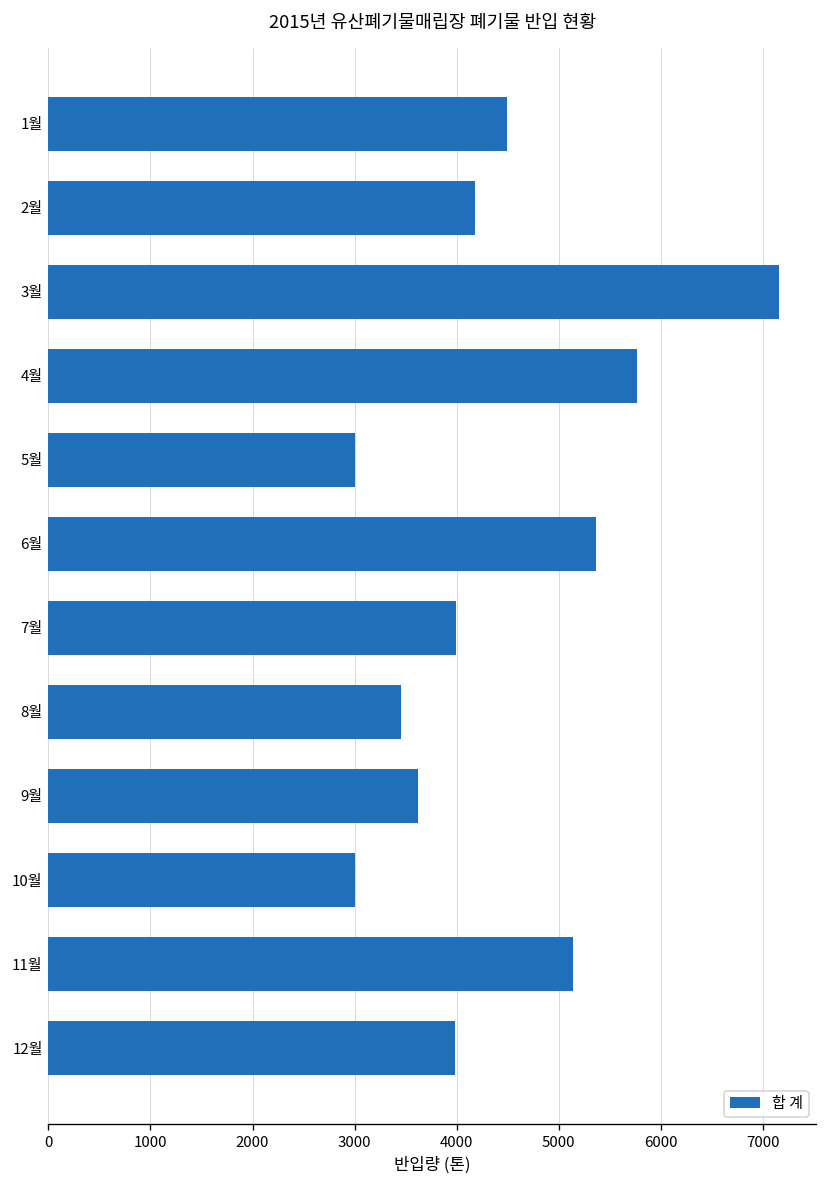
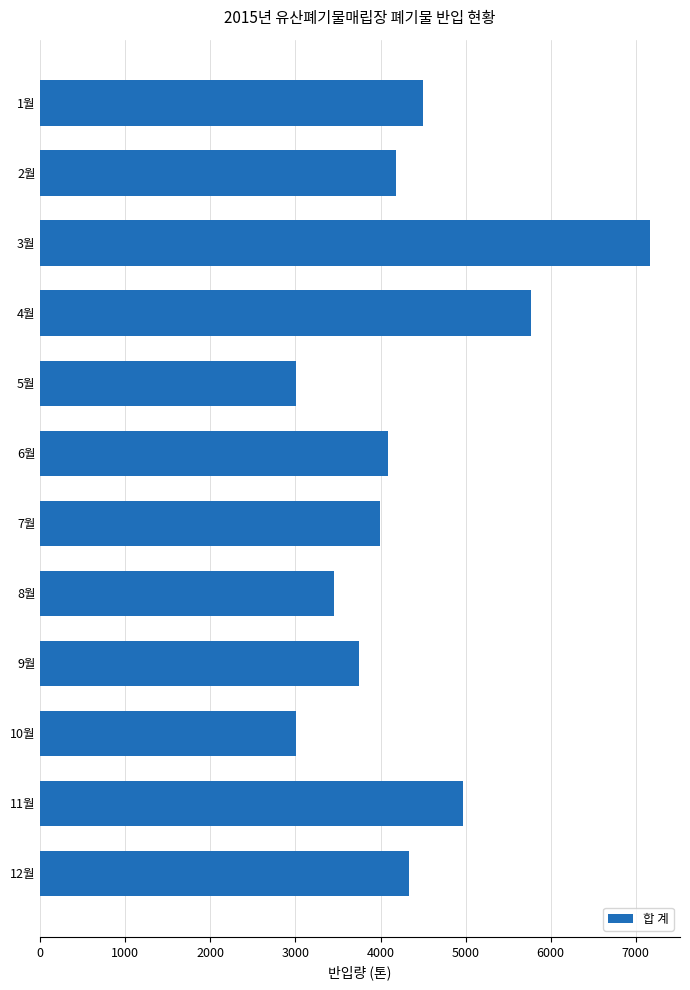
6월: 5400 -> 4100
9월: 3600 -> 3700
11월: 5100 -> 5000
12월: 4000 -> 4300
